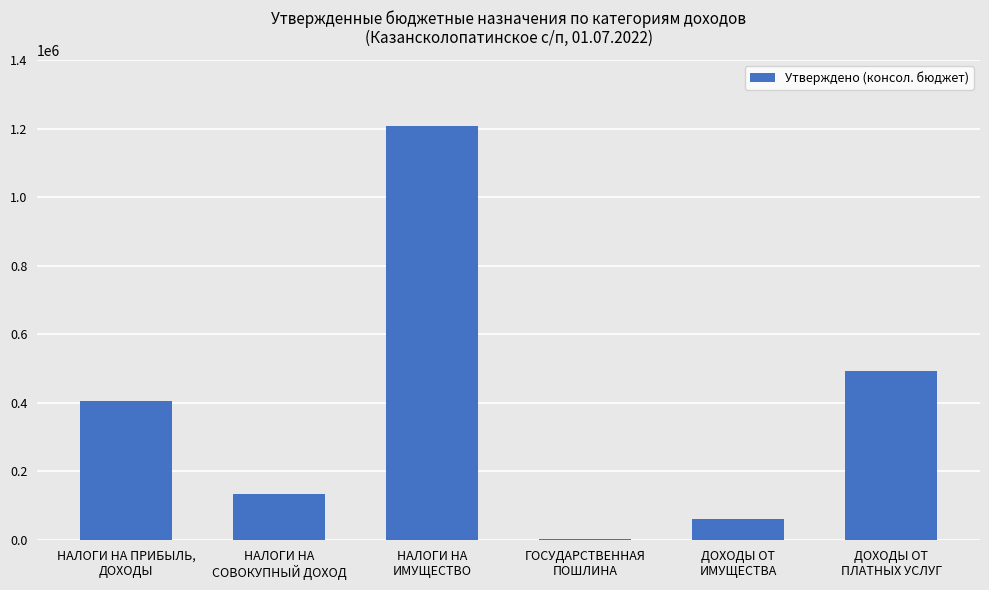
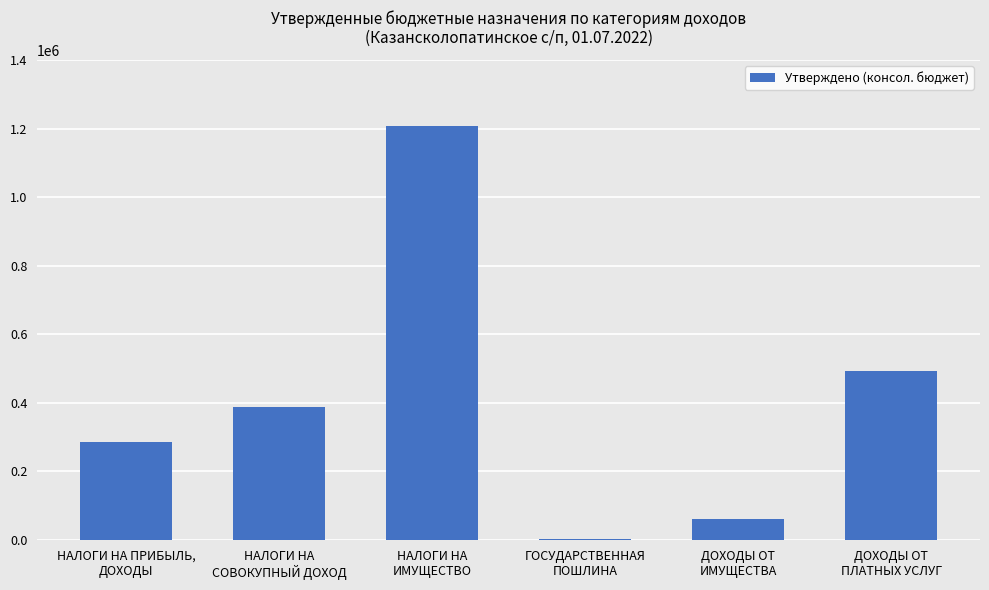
НАЛОГИ НА ПРИБЫЛЬ, ДОХОДЫ: 410000 -> 290000
НАЛОГИ НА СОВОКУПНЫЙ ДОХОД: 130000 -> 390000
